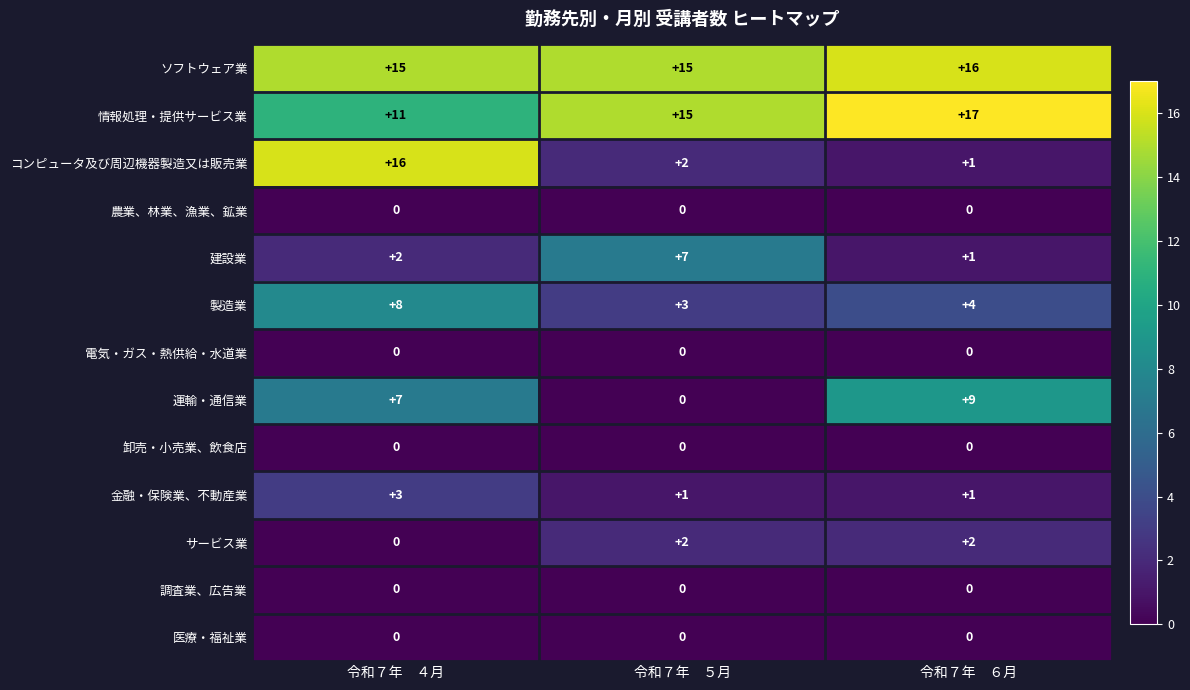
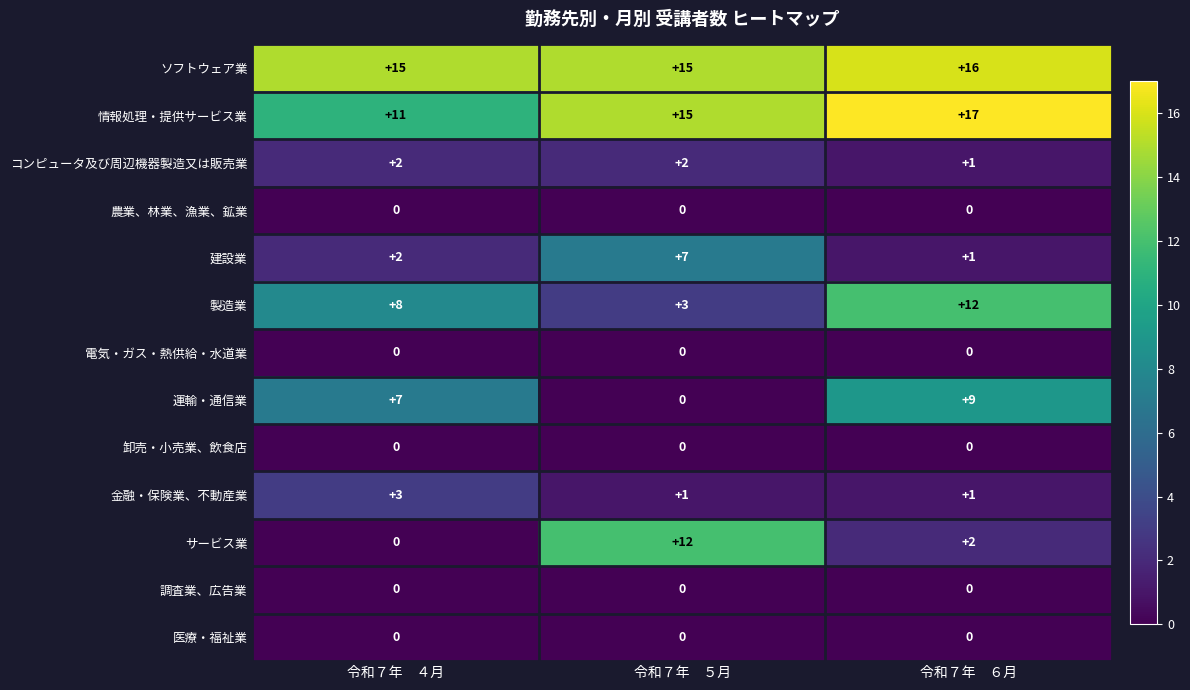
コンピュータ及び周辺機器製造又は販売業, 令和７年 ４月: +16 -> +2
製造業, 令和７年 ６月: +4 -> +12
サービス業, 令和７年 ５月: +2 -> +12
